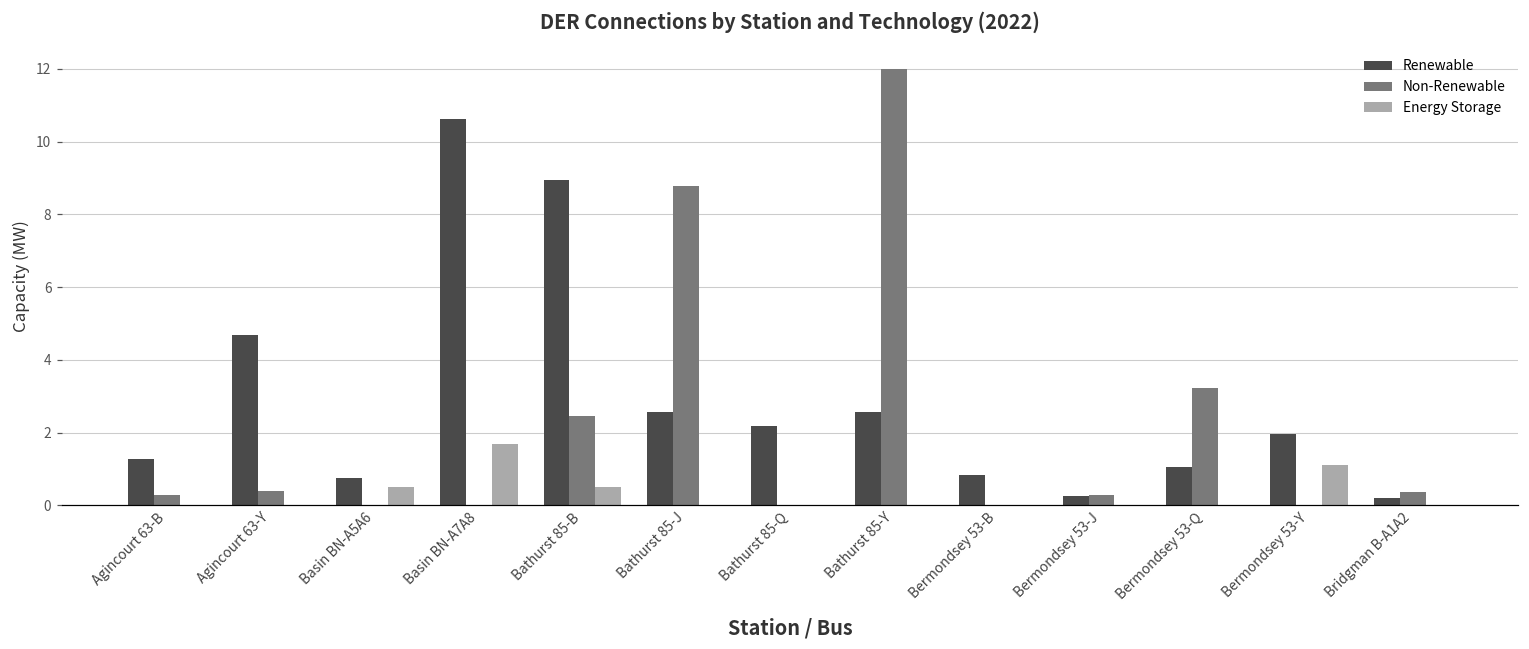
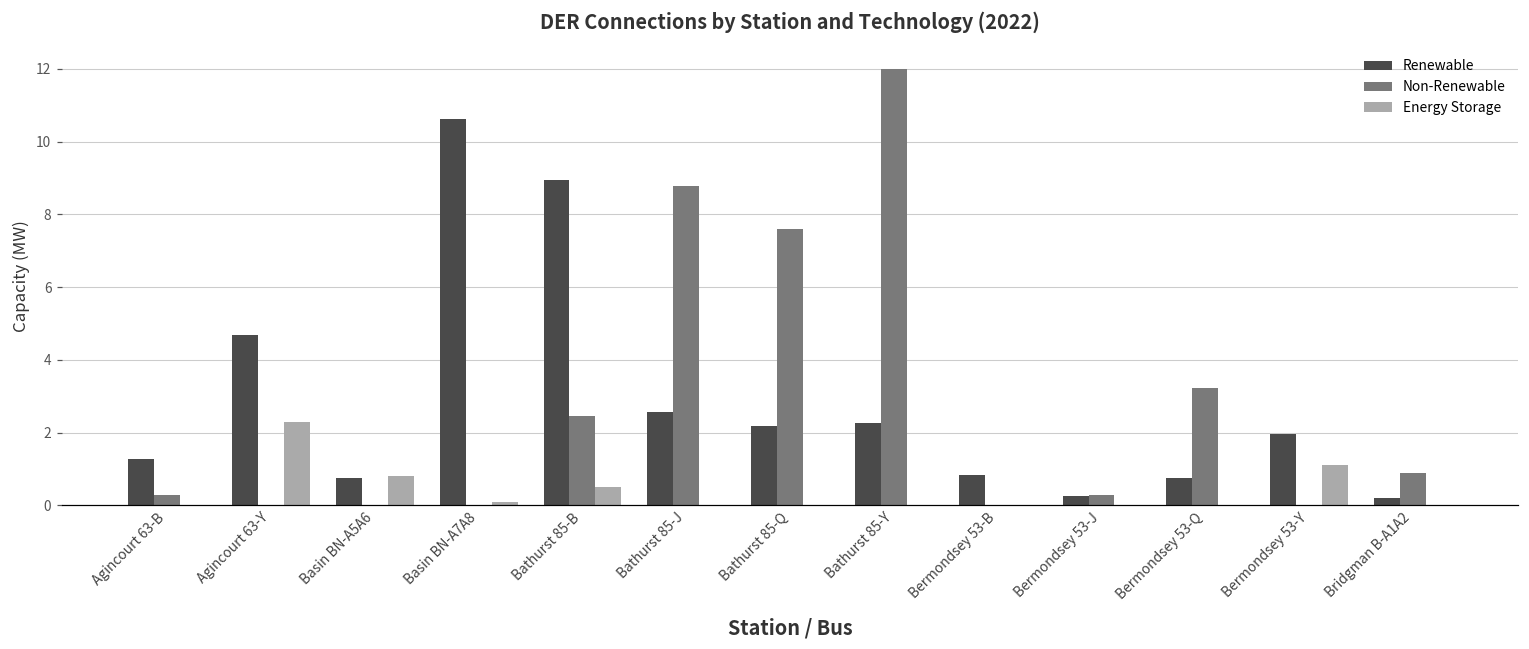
Non-Renewable, Agincourt 63-Y: 0.4 -> 0.0
Energy Storage, Agincourt 63-Y: 0.0 -> 2.3
Energy Storage, Basin BN-A5A6: 0.5 -> 0.8
Energy Storage, Basin BN-A7A8: 1.7 -> 0.1
Non-Renewable, Bathurst 85-Q: 0.0 -> 7.6
Renewable, Bathurst 85-Y: 2.6 -> 2.3
Renewable, Bermondsey 53-Q: 1.1 -> 0.8
Non-Renewable, Bridgman B-A1A2: 0.4 -> 0.9
